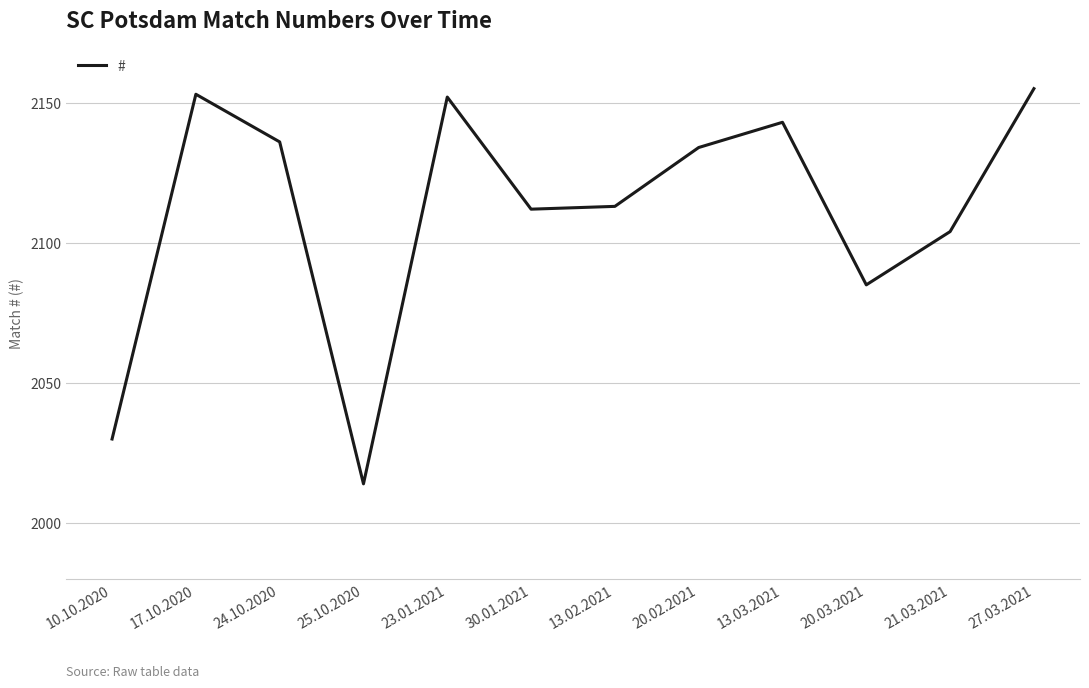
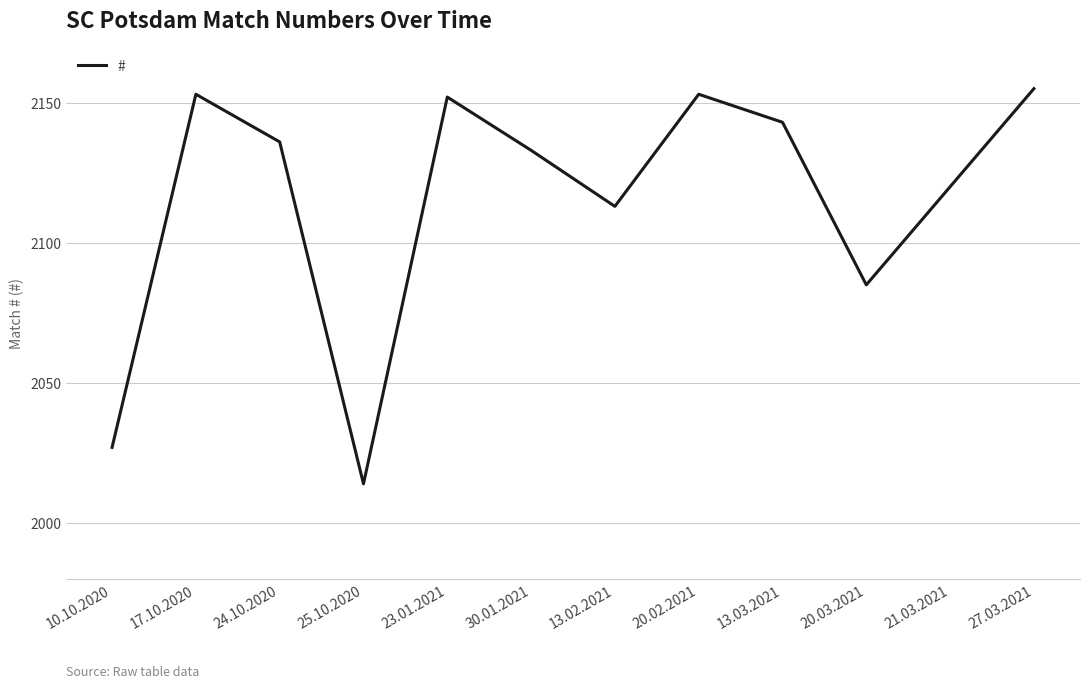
10.10.2020: 2030 -> 2027
30.01.2021: 2112 -> 2133
20.02.2021: 2134 -> 2153
21.03.2021: 2104 -> 2120
